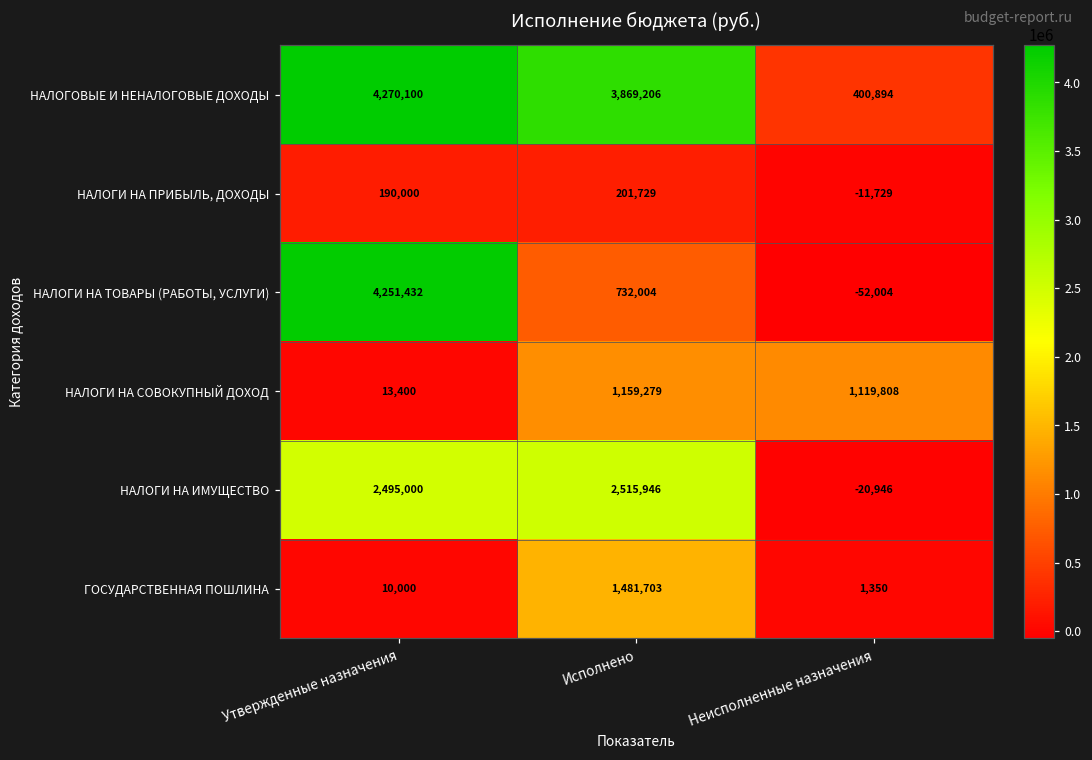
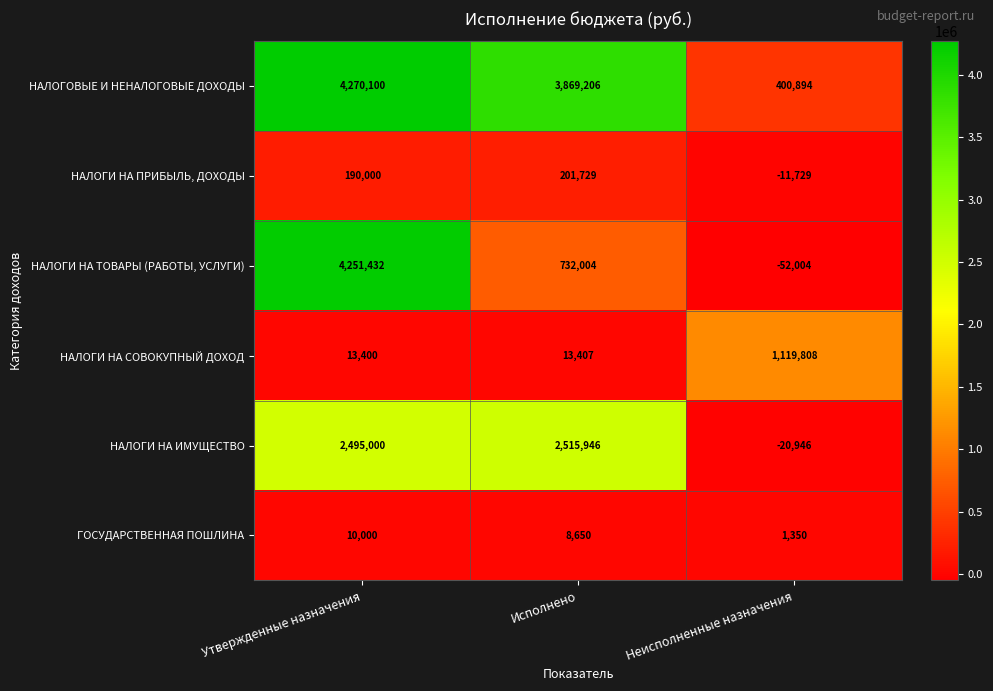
НАЛОГИ НА СОВОКУПНЫЙ ДОХОД, Исполнено: 1,159,279 -> 13,407
ГОСУДАРСТВЕННАЯ ПОШЛИНА, Исполнено: 1,481,703 -> 8,650
